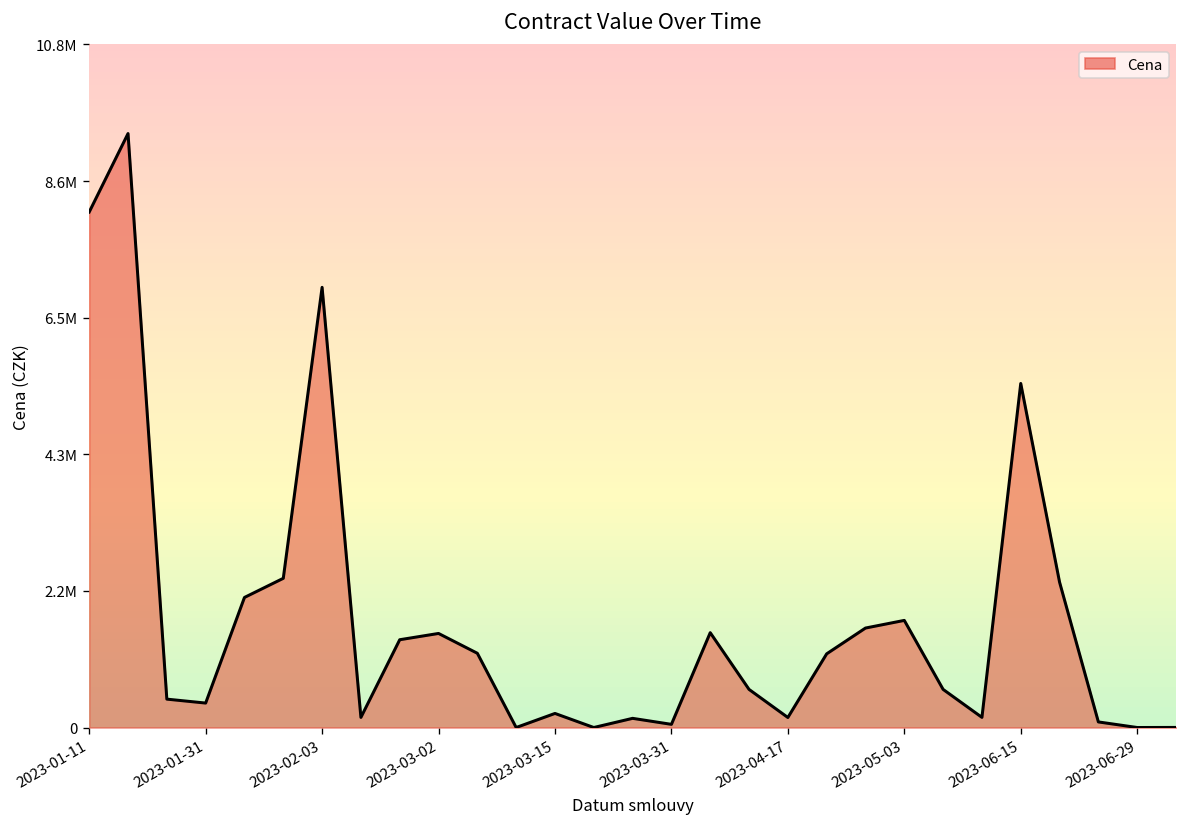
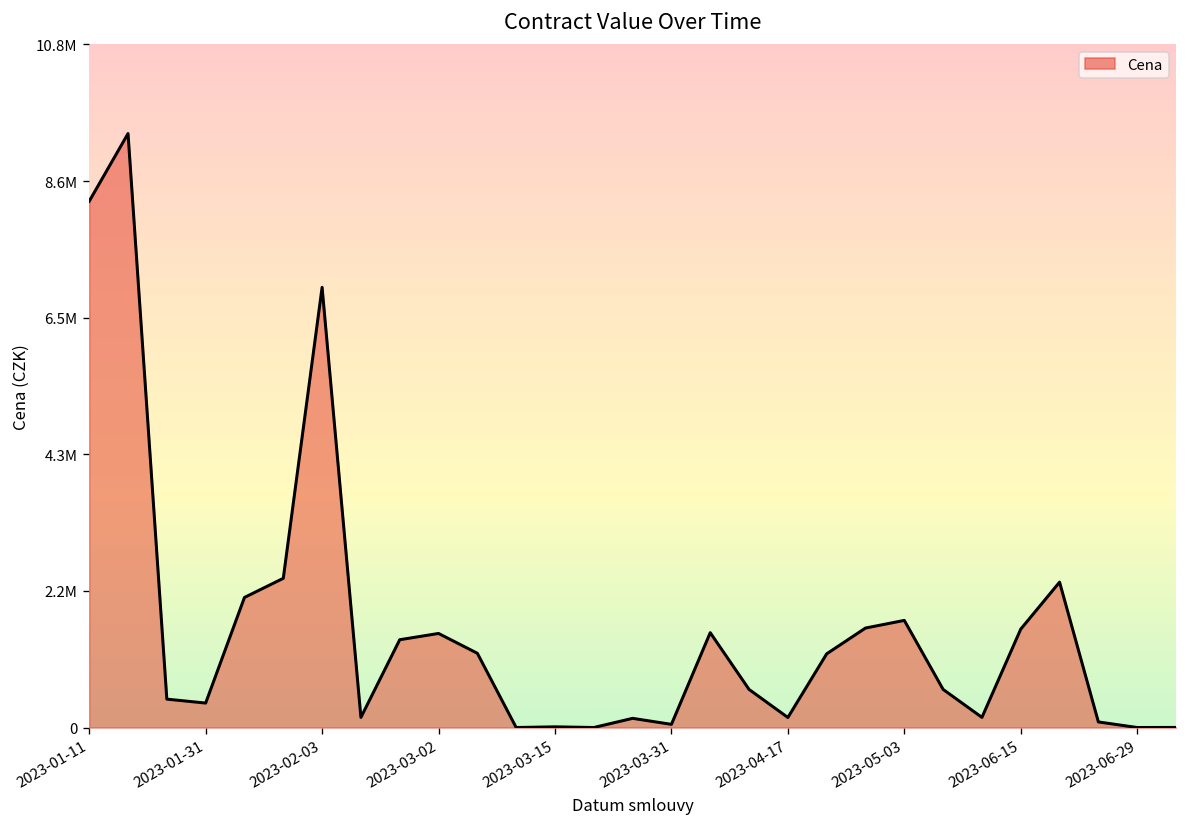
2023-01-11: 8200000 -> 8300000
2023-03-15: 200000 -> 0
2023-06-15: 5400000 -> 1600000
